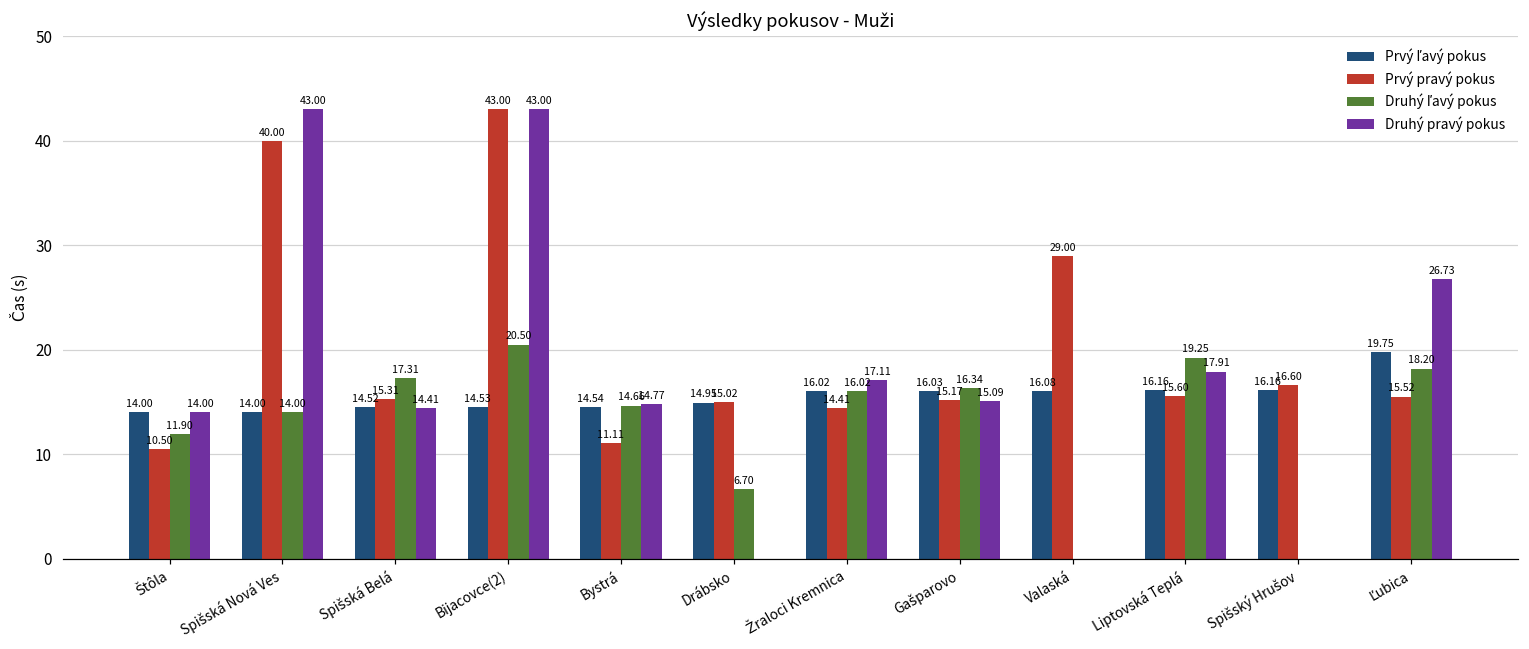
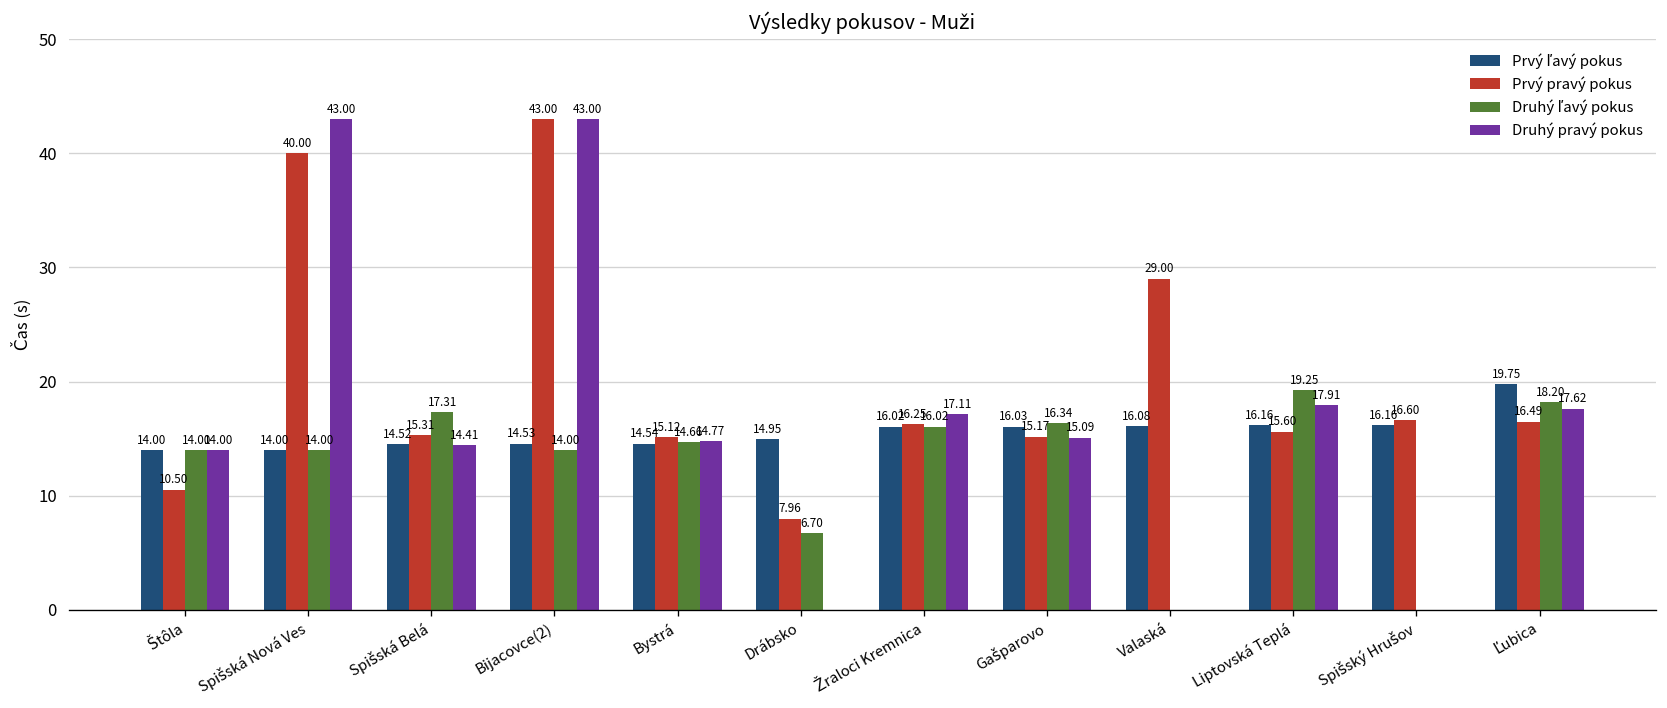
Druhý ľavý pokus, Štôla: 11.90 -> 14.00
Druhý ľavý pokus, Bijacovce(2): 20.50 -> 14.00
Prvý pravý pokus, Bystrá: 11.11 -> 15.12
Prvý pravý pokus, Drábsko: 15.02 -> 7.96
Prvý pravý pokus, Žraloci Kremnica: 14.41 -> 16.25
Prvý pravý pokus, Ľubica: 15.52 -> 16.49
Druhý pravý pokus, Ľubica: 26.73 -> 17.62
